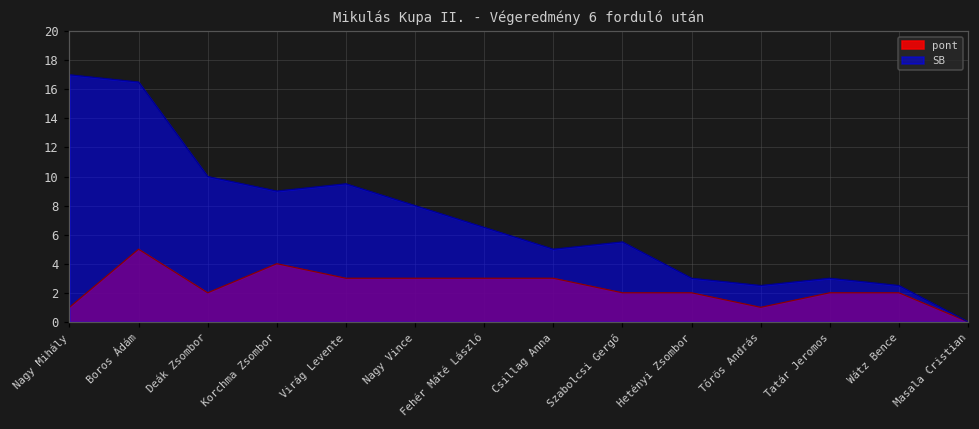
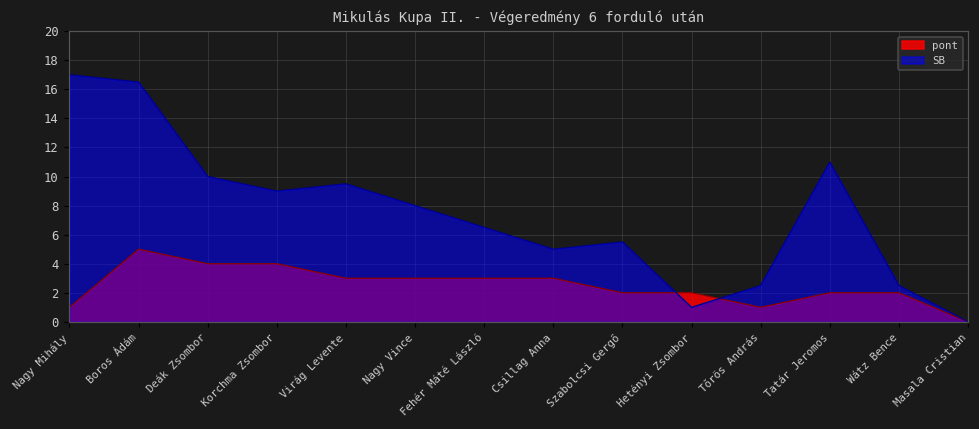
pont, Deák Zsombor: 2 -> 4
SB, Hetényi Zsombor: 3 -> 1
SB, Tatár Jeromos: 3 -> 11
